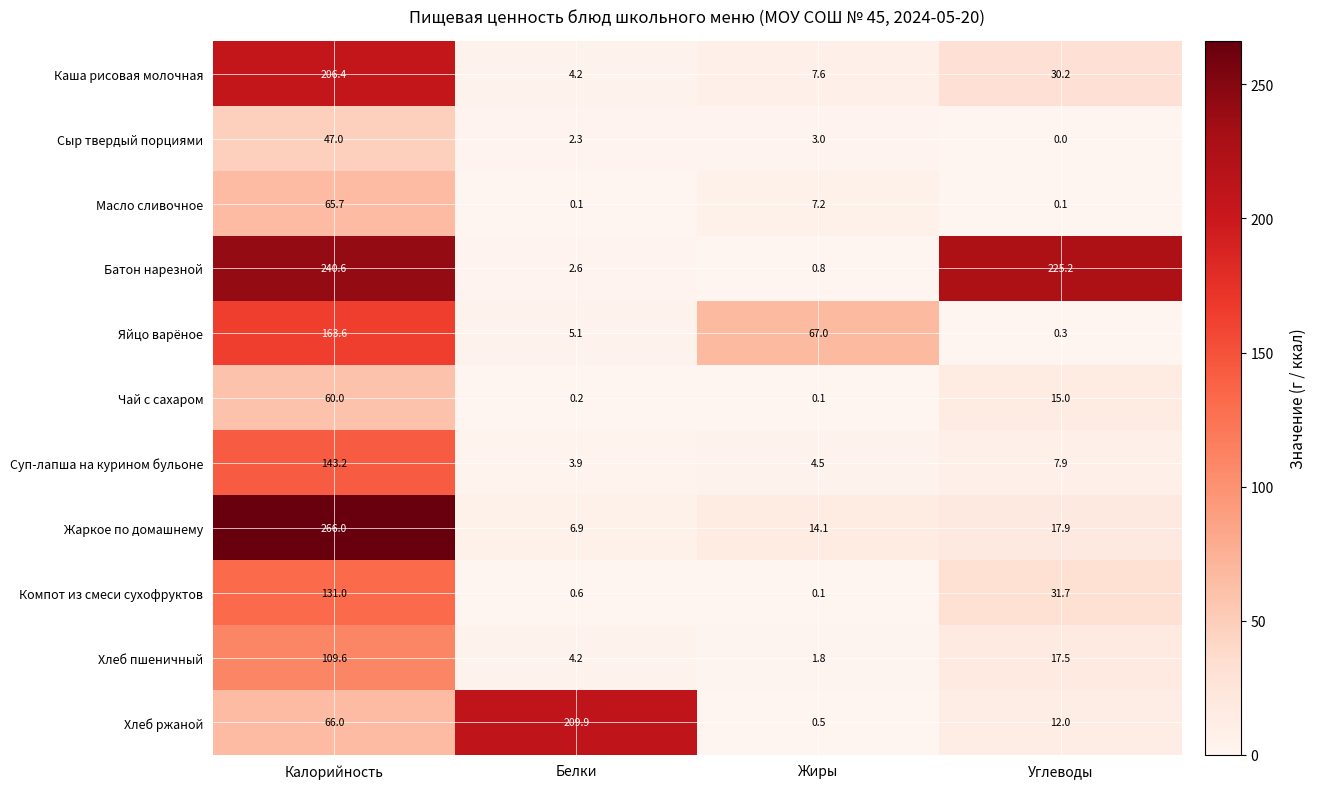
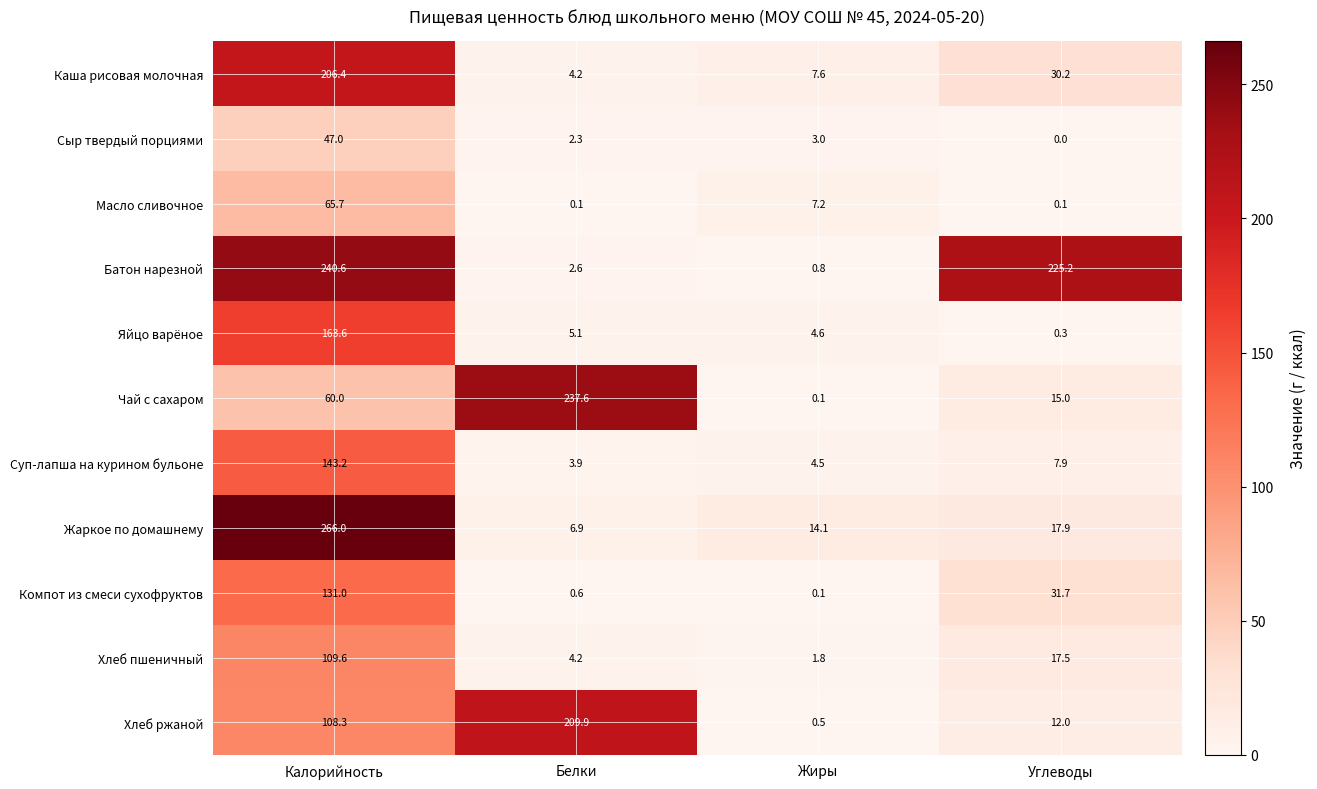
Яйцо варёное, Жиры: 67.0 -> 4.6
Чай с сахаром, Белки: 0.2 -> 237.6
Хлеб ржаной, Калорийность: 66.0 -> 108.3
